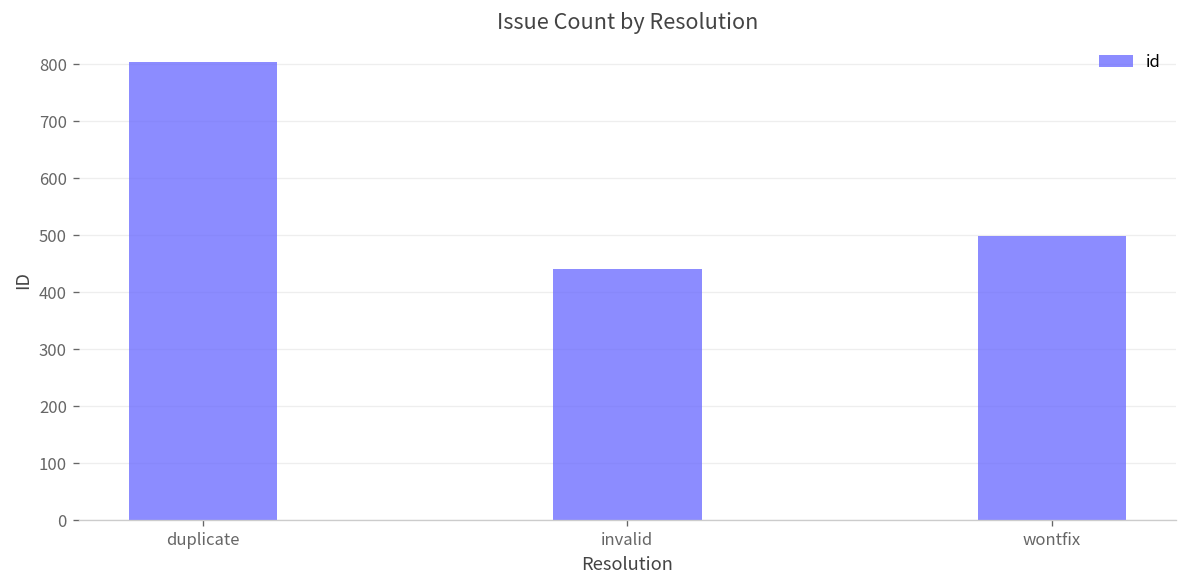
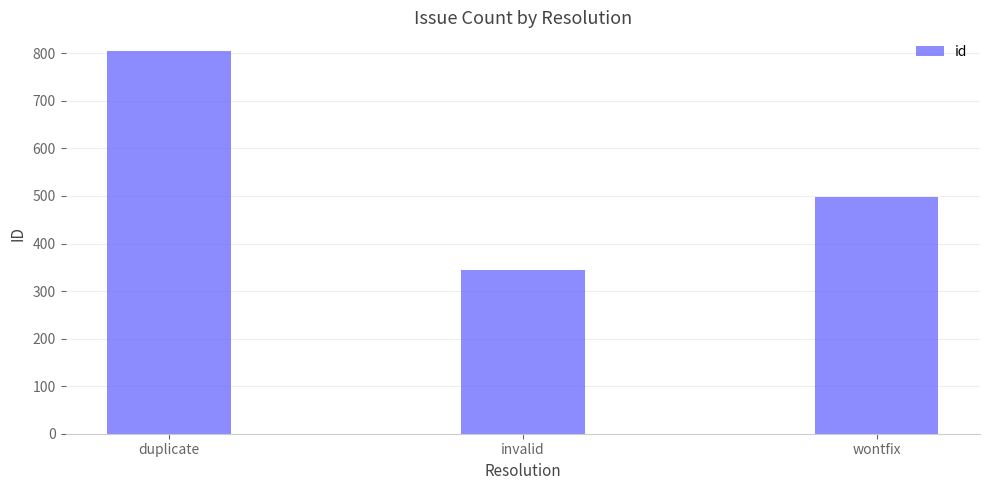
invalid: 440 -> 350
